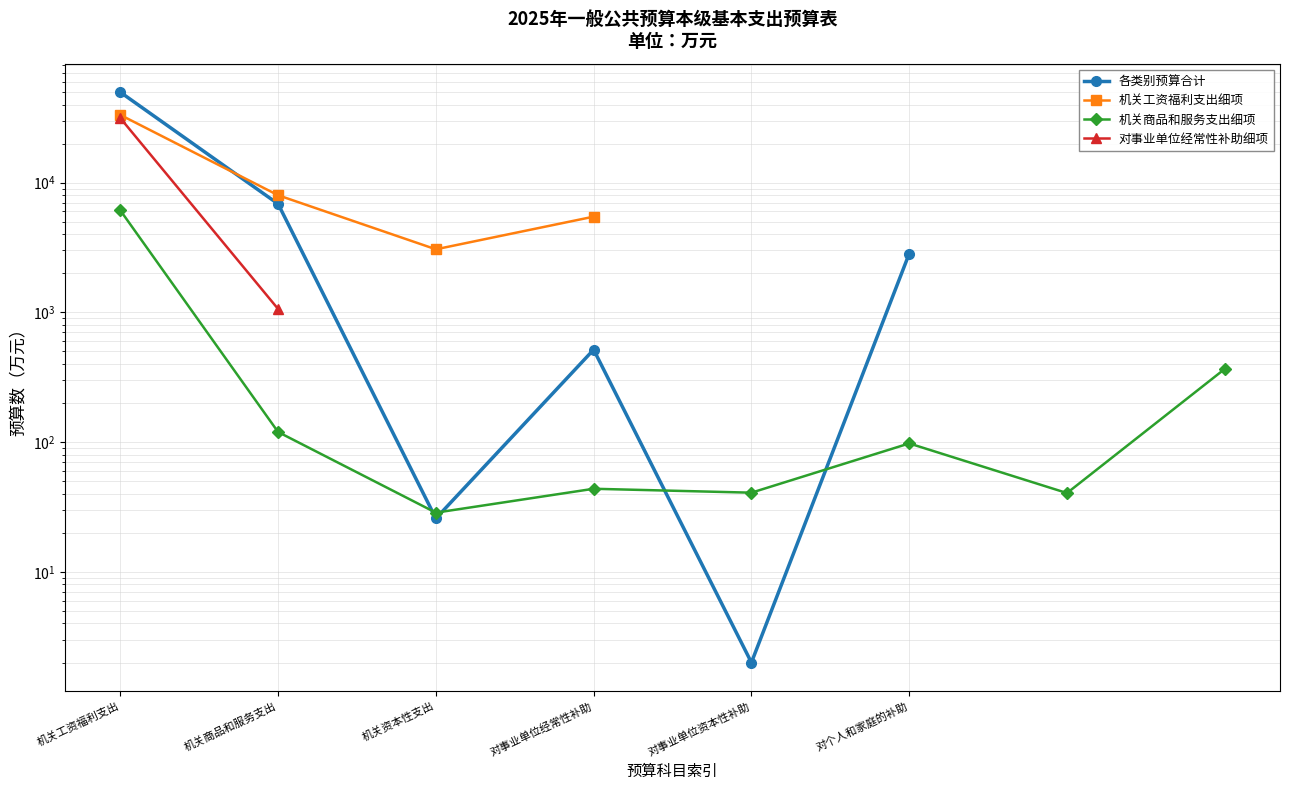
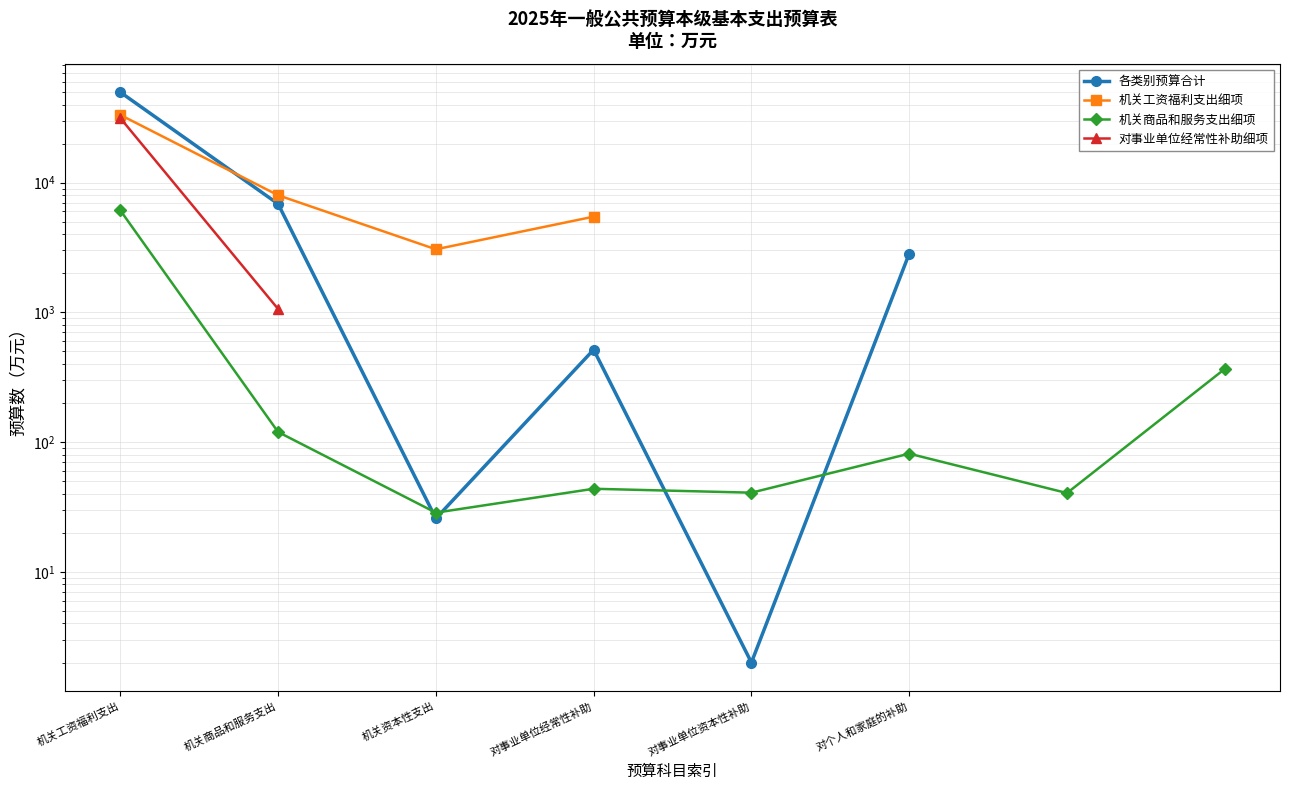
机关商品和服务支出细项, 对个人和家庭的补助: 100 -> 80
